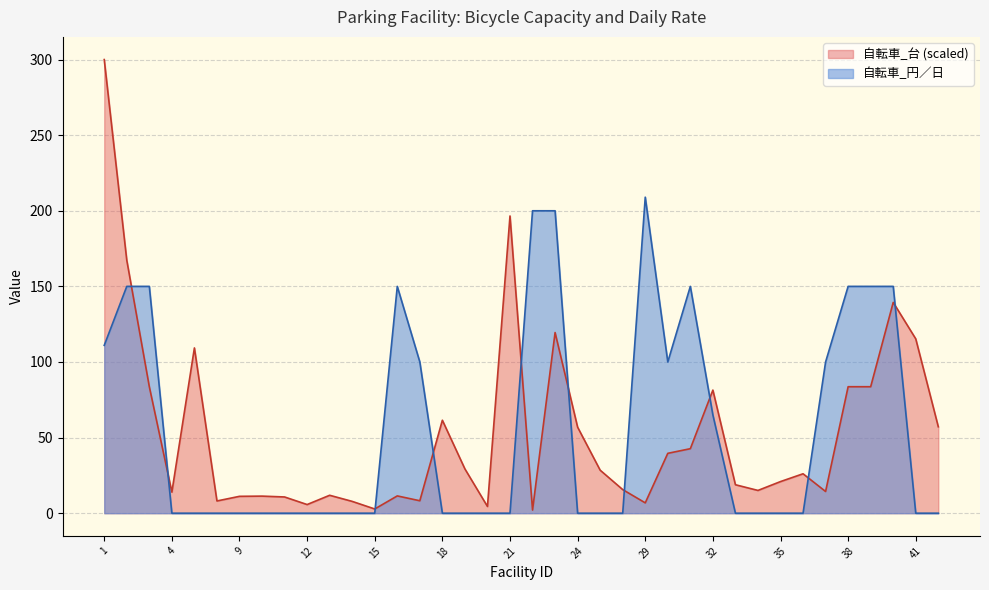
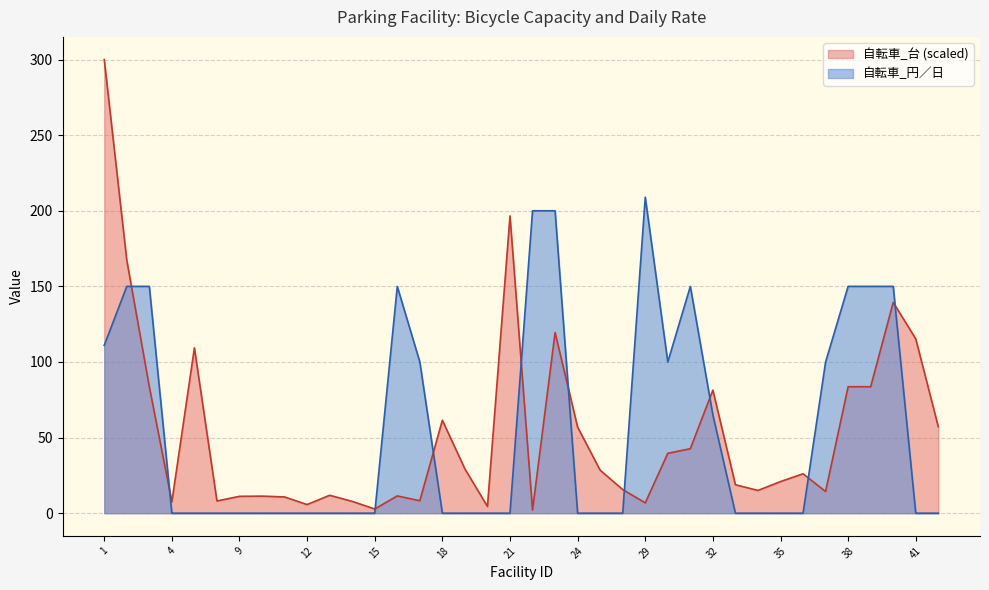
自転車_台 (scaled), 4: 14 -> 8
